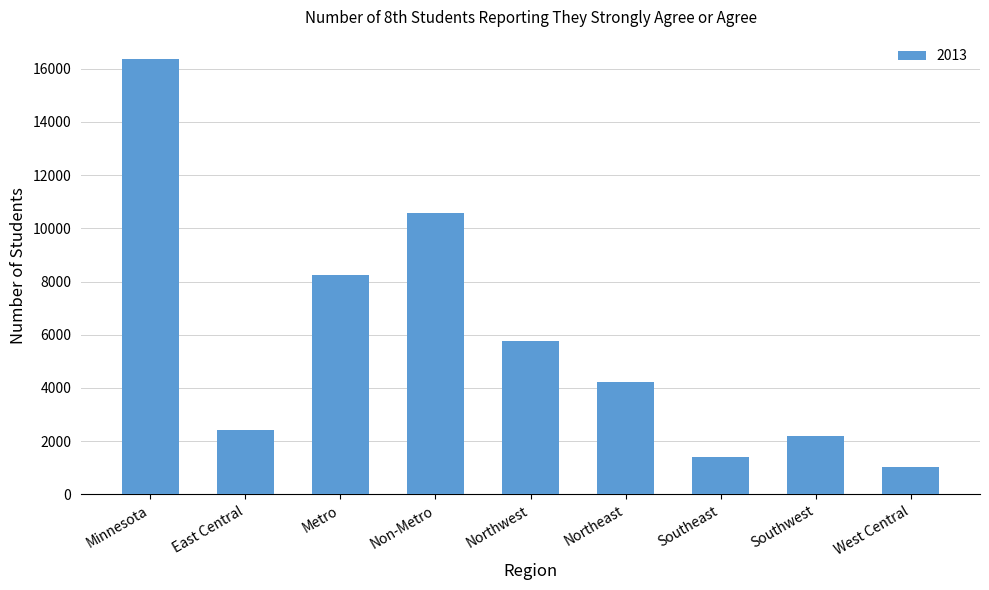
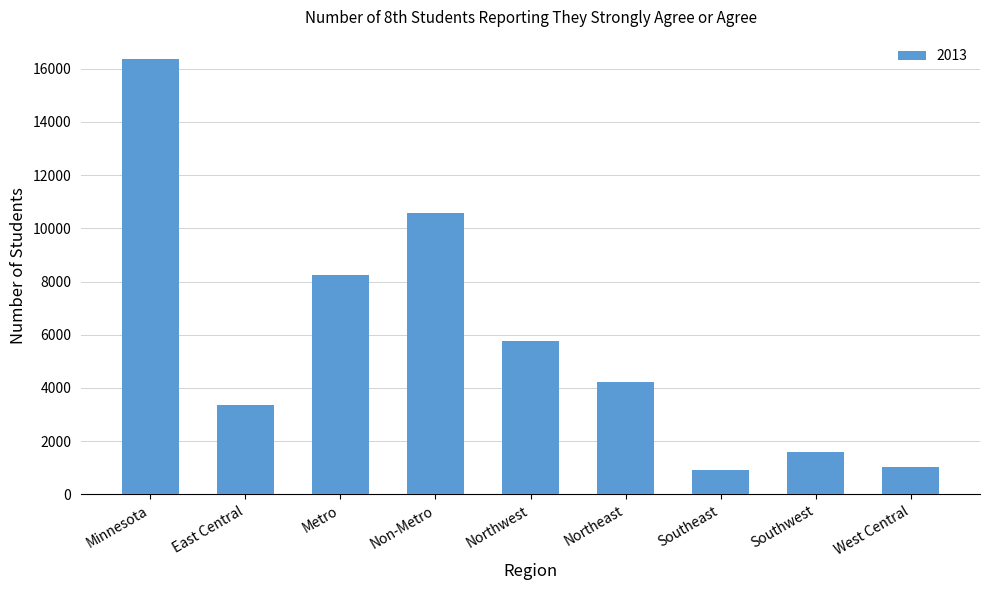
East Central: 2400 -> 3400
Southeast: 1400 -> 900
Southwest: 2200 -> 1600
